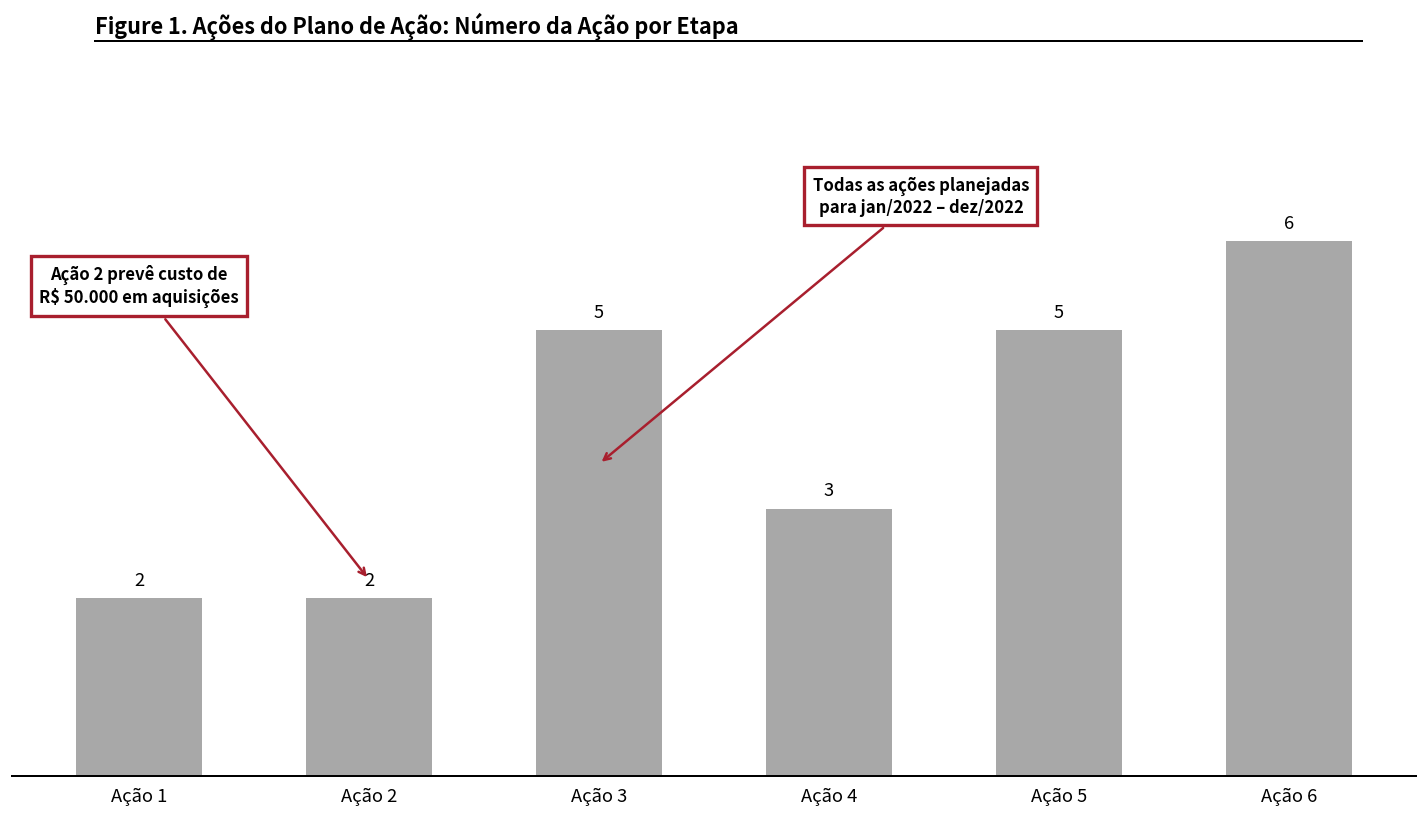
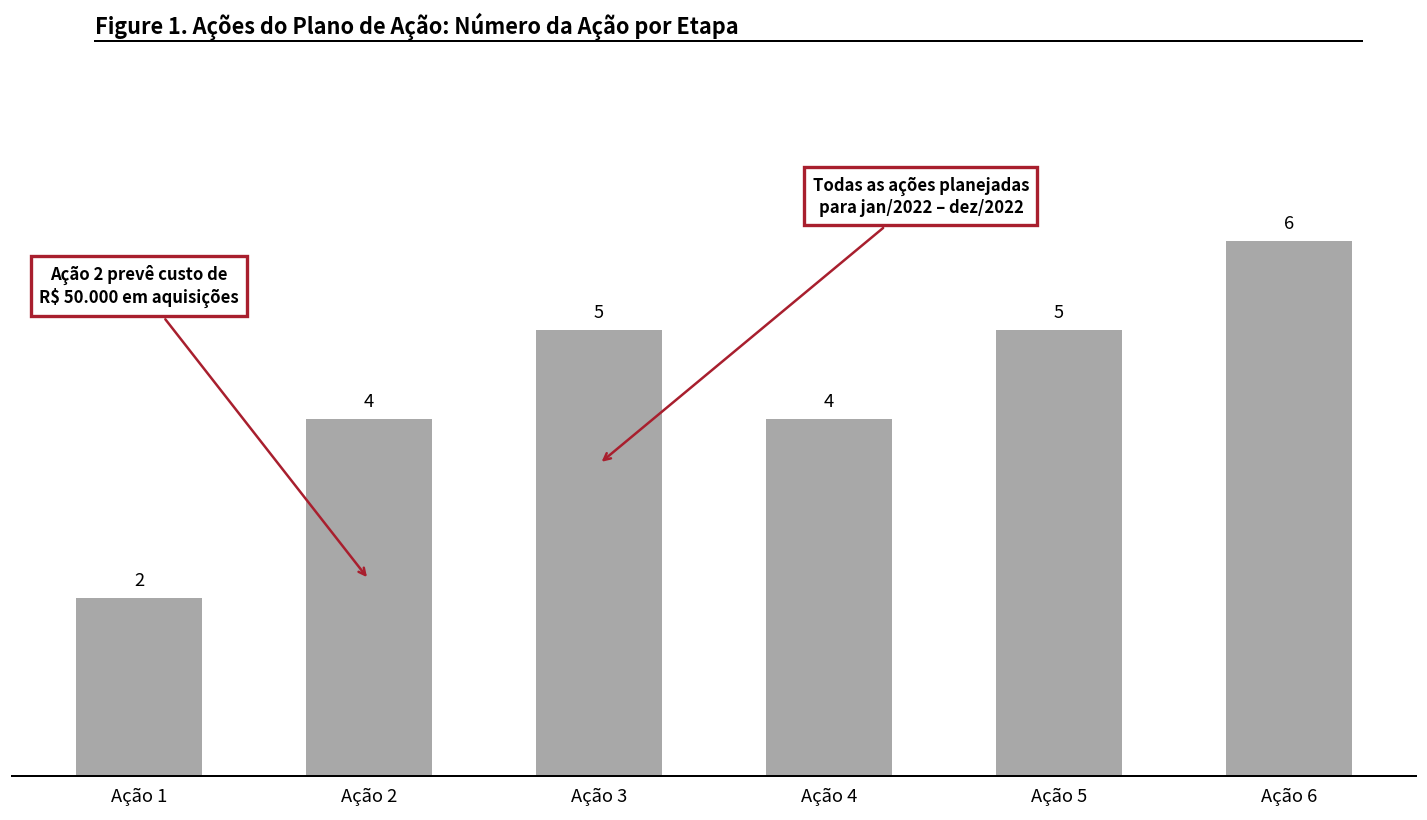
Ação 2: 2 -> 4
Ação 4: 3 -> 4
